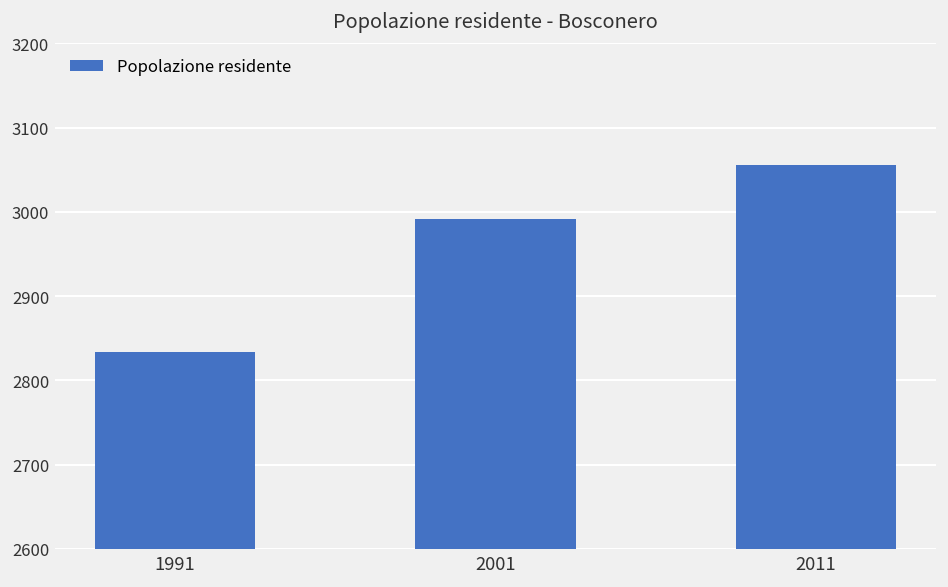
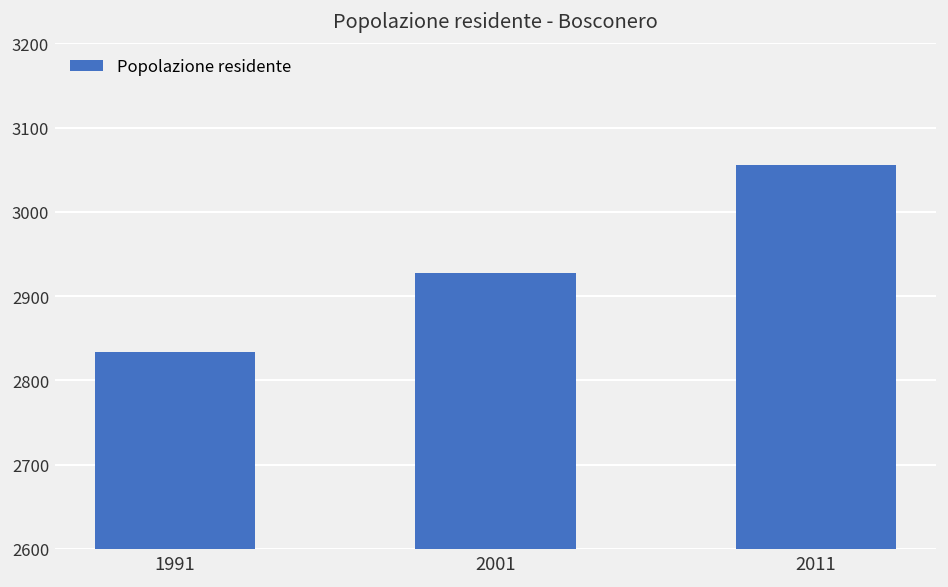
2001: 2990 -> 2930
